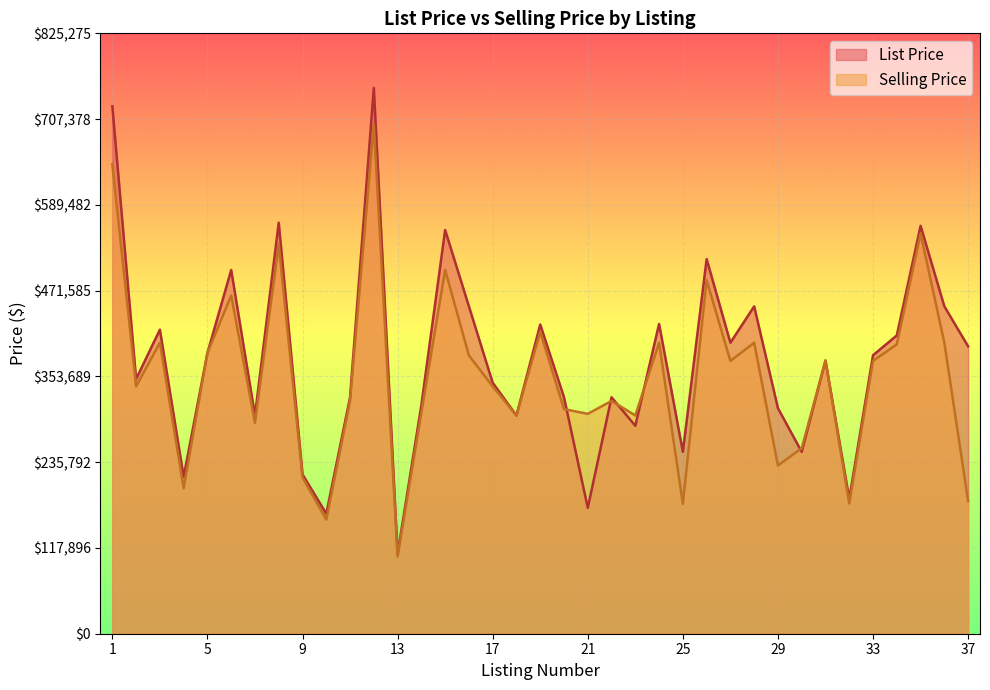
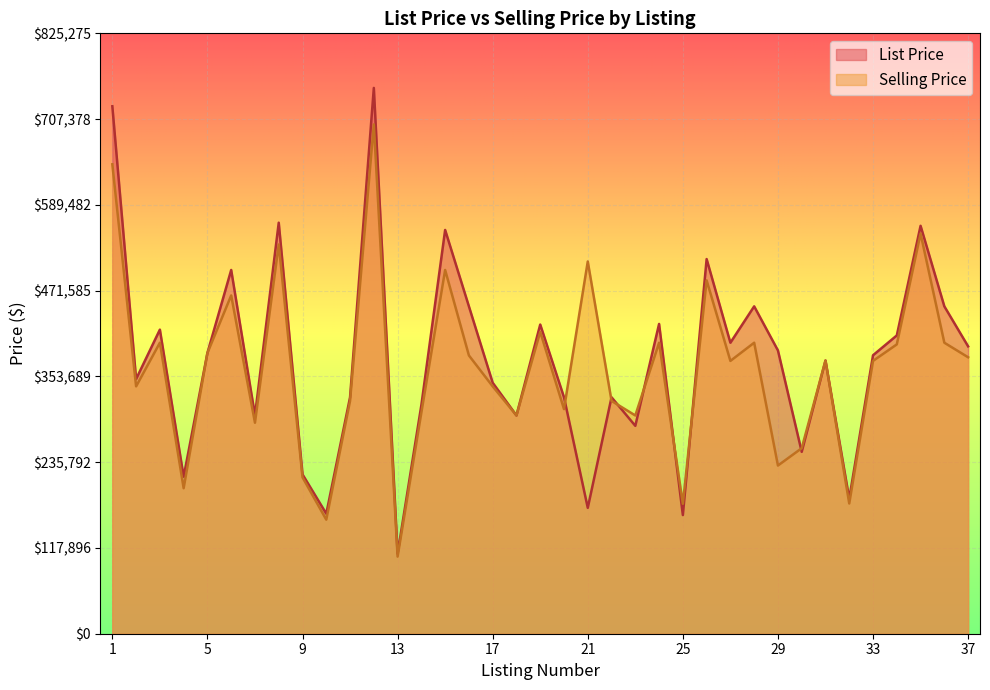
Selling Price, 21: $300,000 -> $510,000
List Price, 25: $250,000 -> $160,000
List Price, 29: $310,000 -> $390,000
Selling Price, 37: $180,000 -> $380,000
